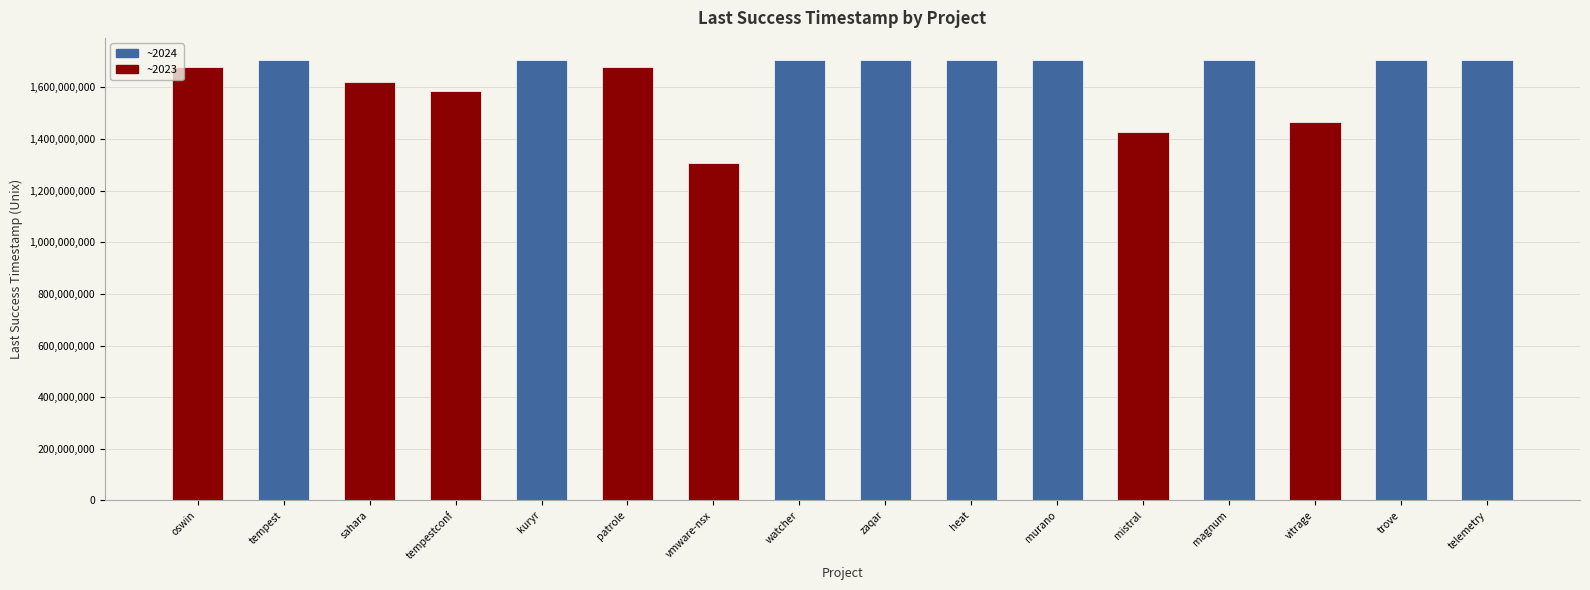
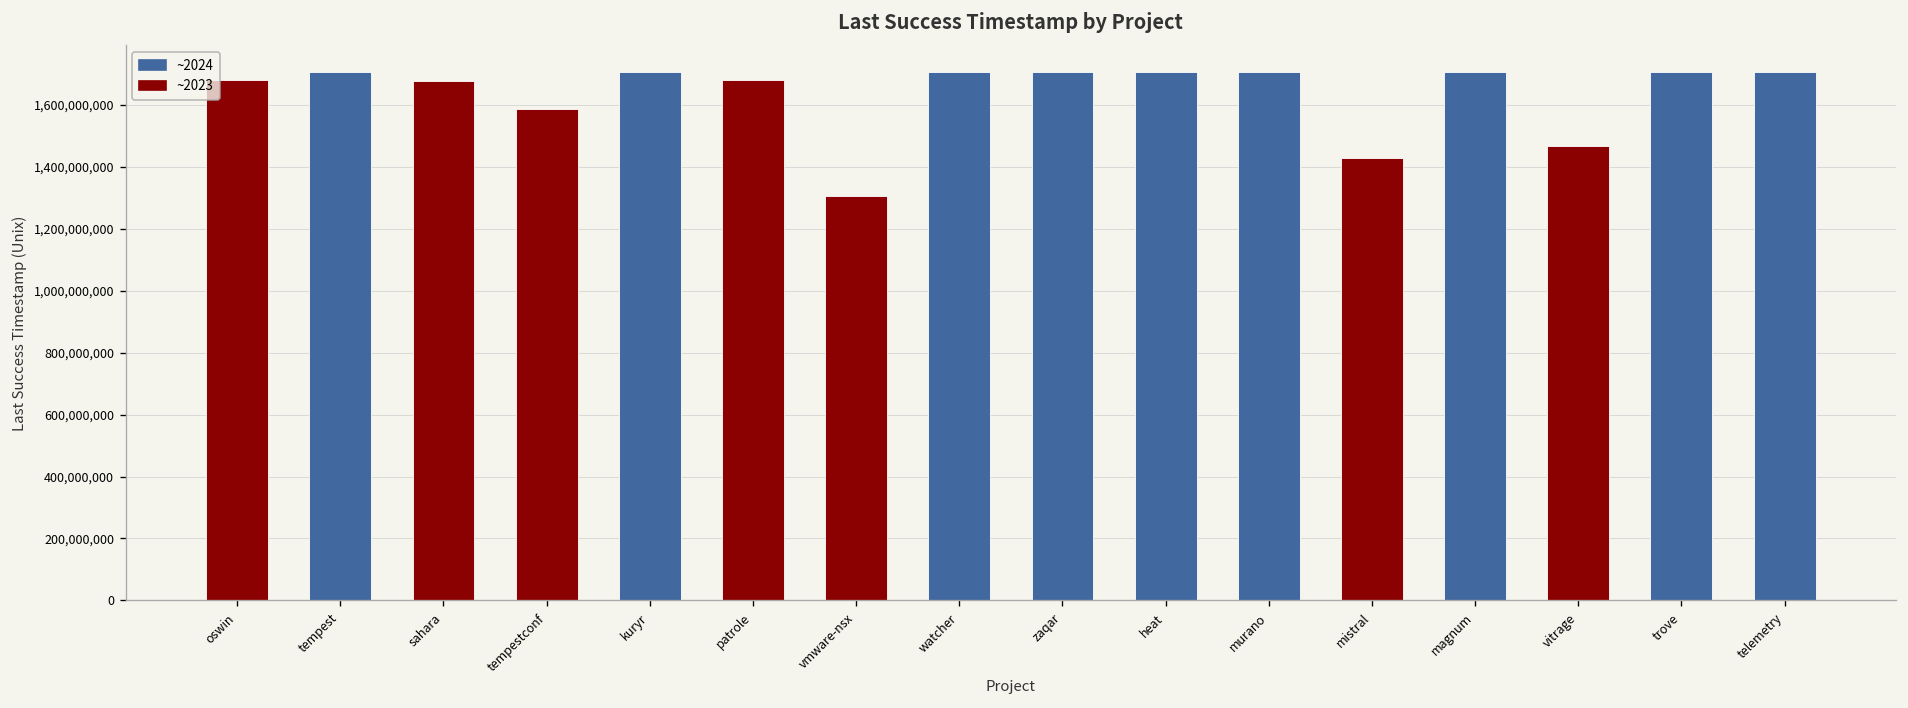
sahara: 1,620,000,000 -> 1,680,000,000
